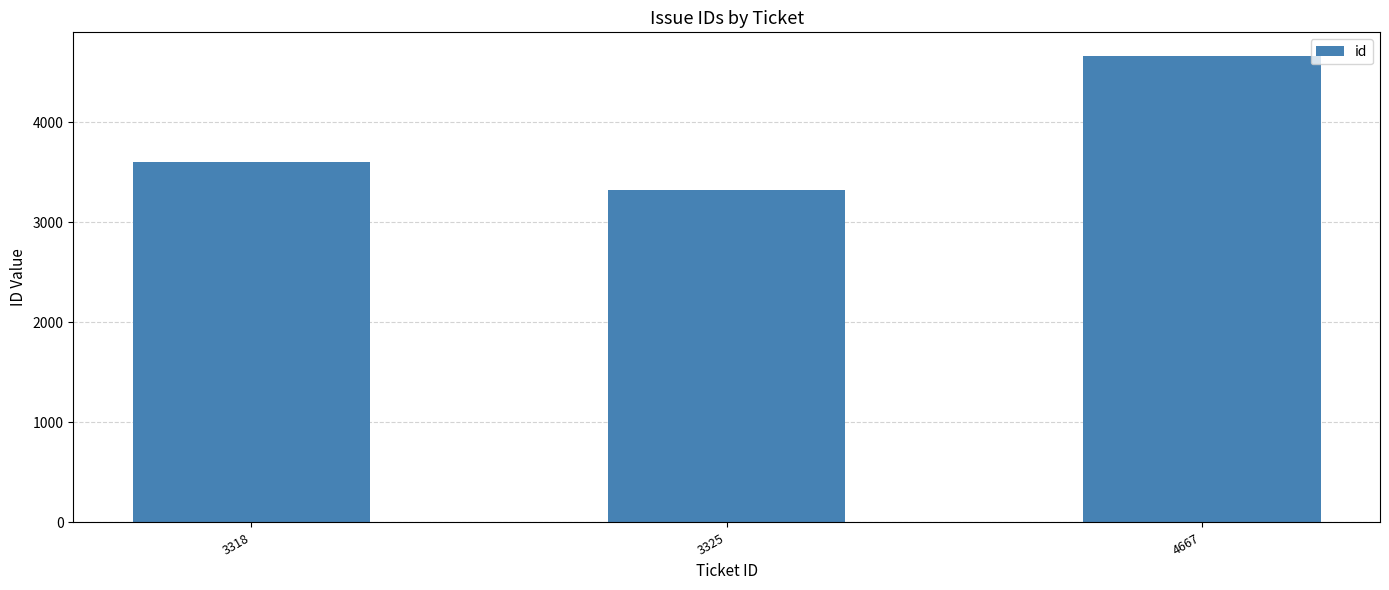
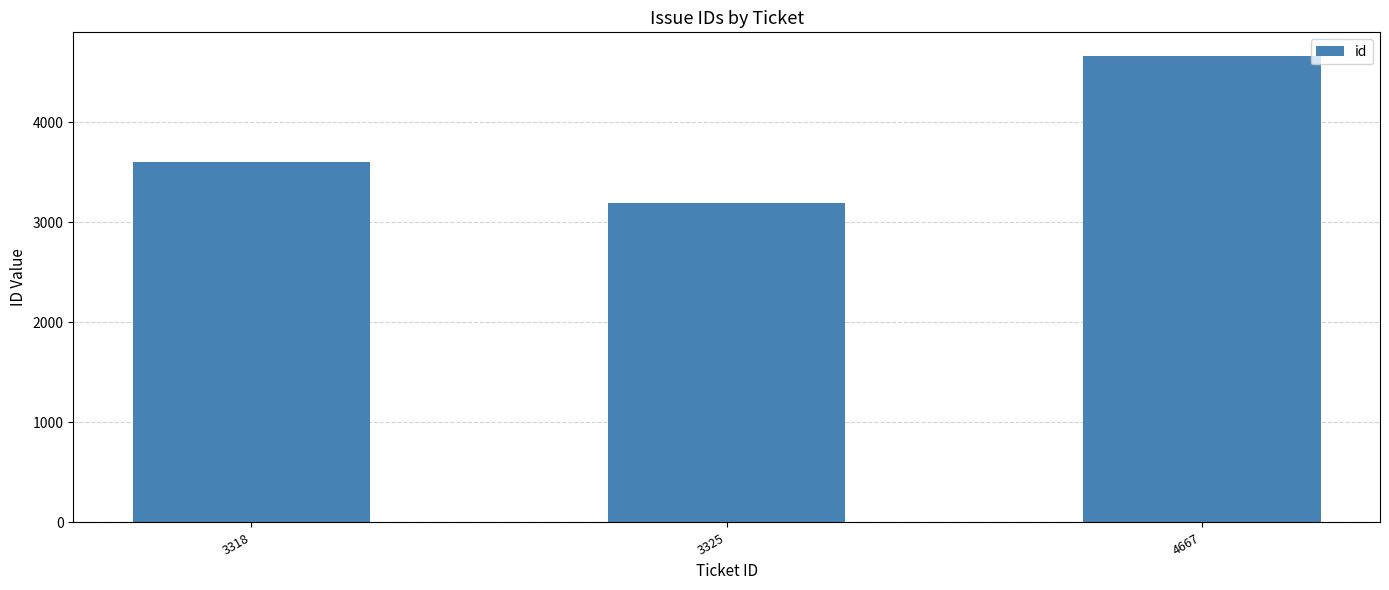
3325: 3330 -> 3190
